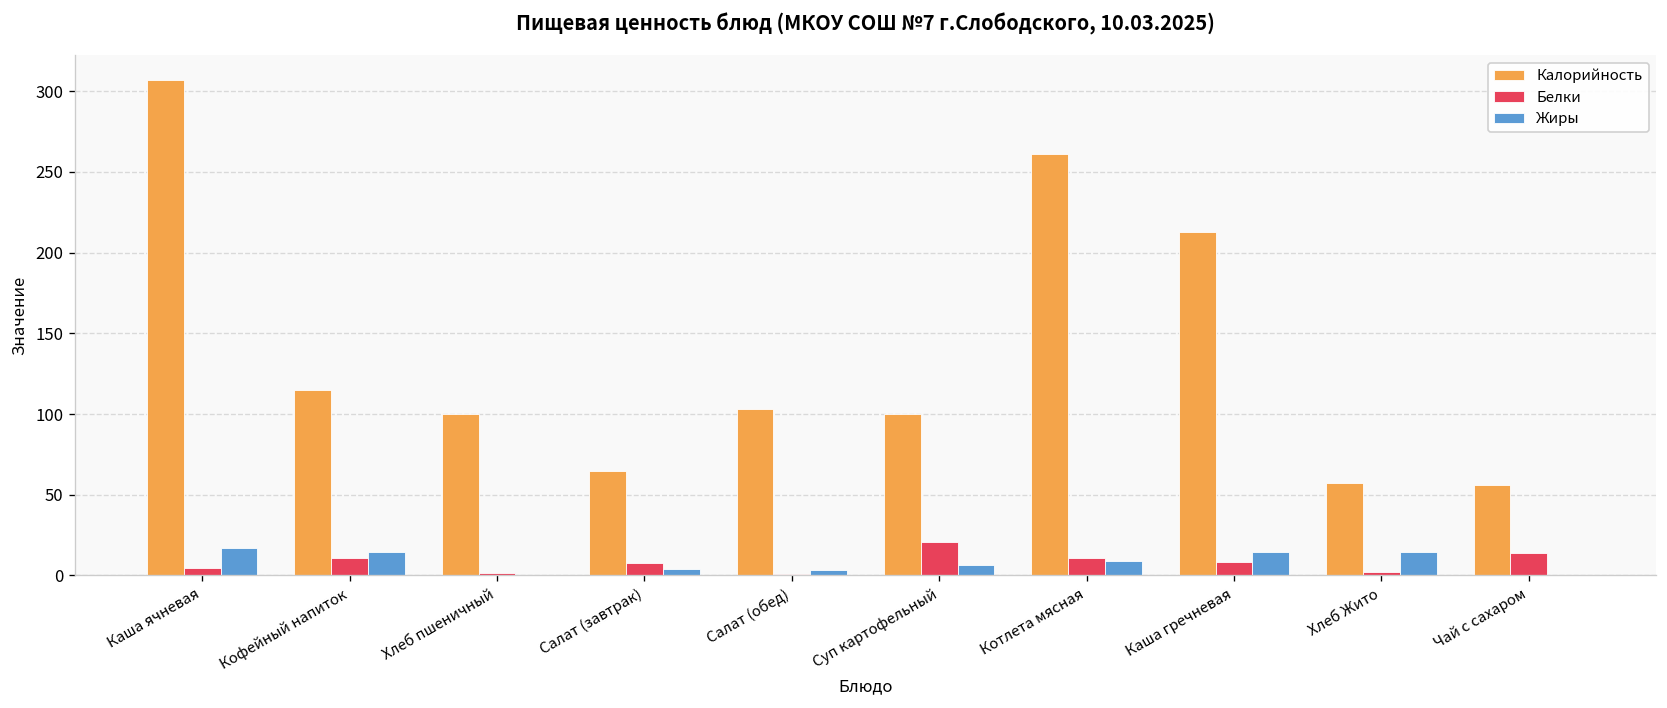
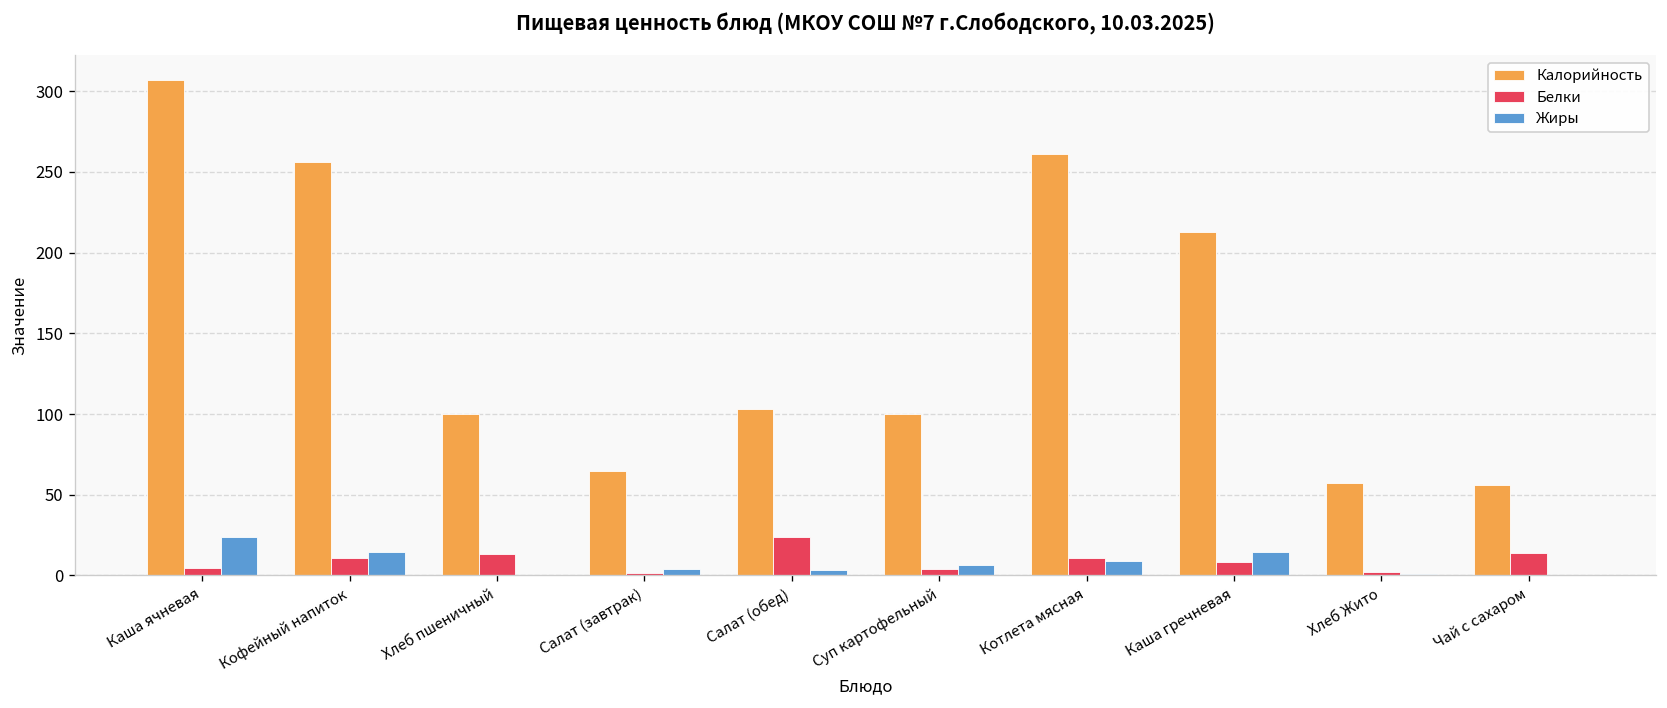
Жиры, Каша ячневая: 17 -> 24
Калорийность, Кофейный напиток: 115 -> 256
Белки, Хлеб пшеничный: 2 -> 13
Белки, Салат (завтрак): 8 -> 1
Белки, Салат (обед): 1 -> 24
Белки, Суп картофельный: 21 -> 4
Жиры, Хлеб Жито: 14 -> 1
